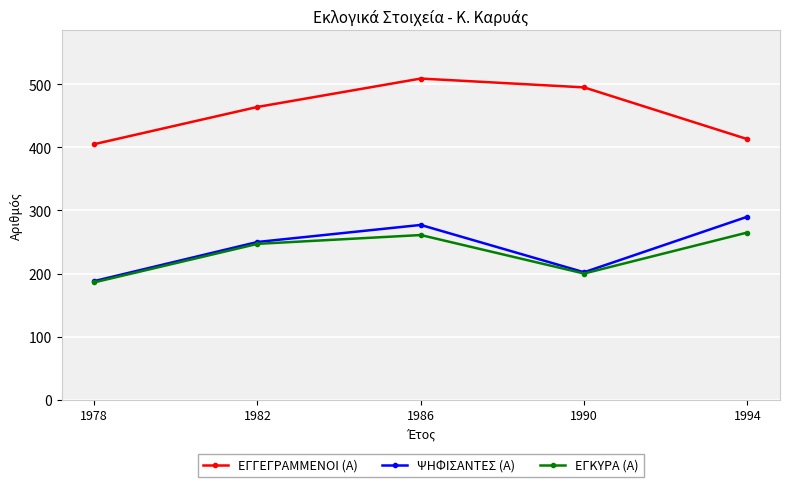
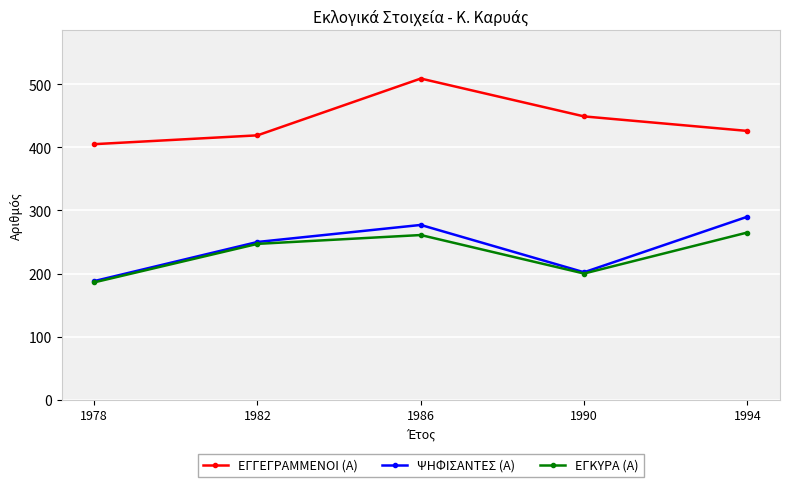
ΕΓΓΕΓΡΑΜΜΕΝΟΙ (Α), 1982: 460 -> 420
ΕΓΓΕΓΡΑΜΜΕΝΟΙ (Α), 1990: 500 -> 450
ΕΓΓΕΓΡΑΜΜΕΝΟΙ (Α), 1994: 410 -> 430
